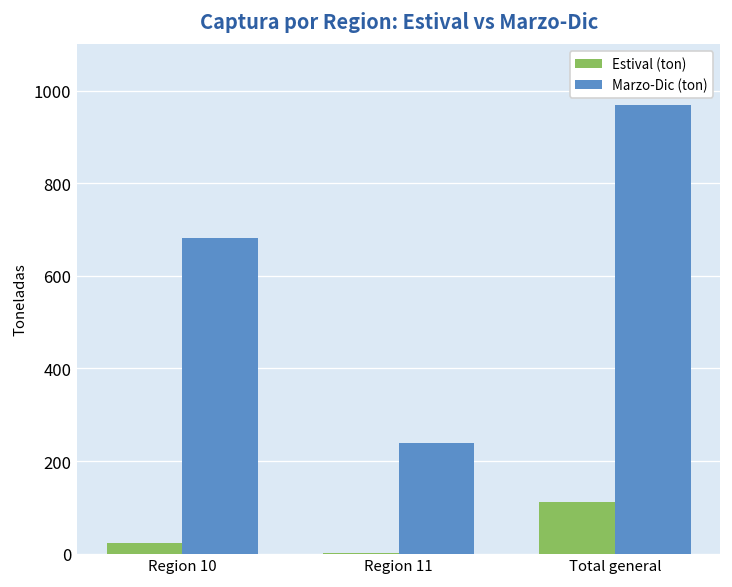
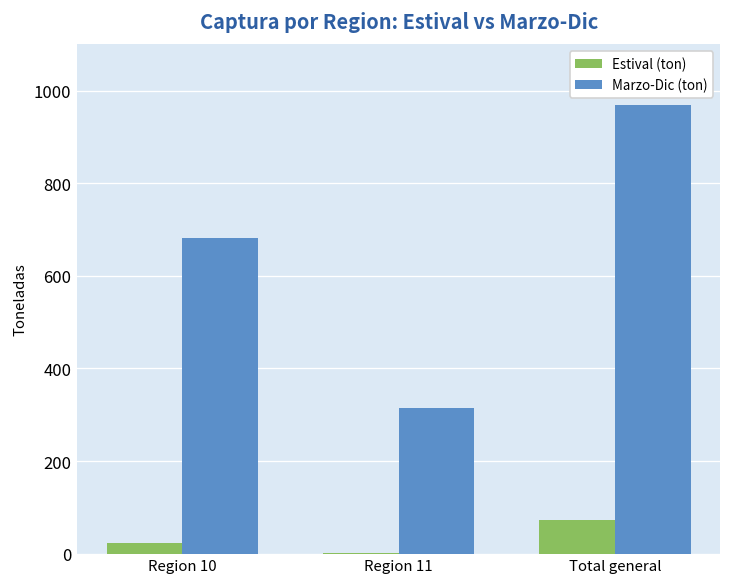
Marzo-Dic (ton), Region 11: 240 -> 320
Estival (ton), Total general: 110 -> 70
